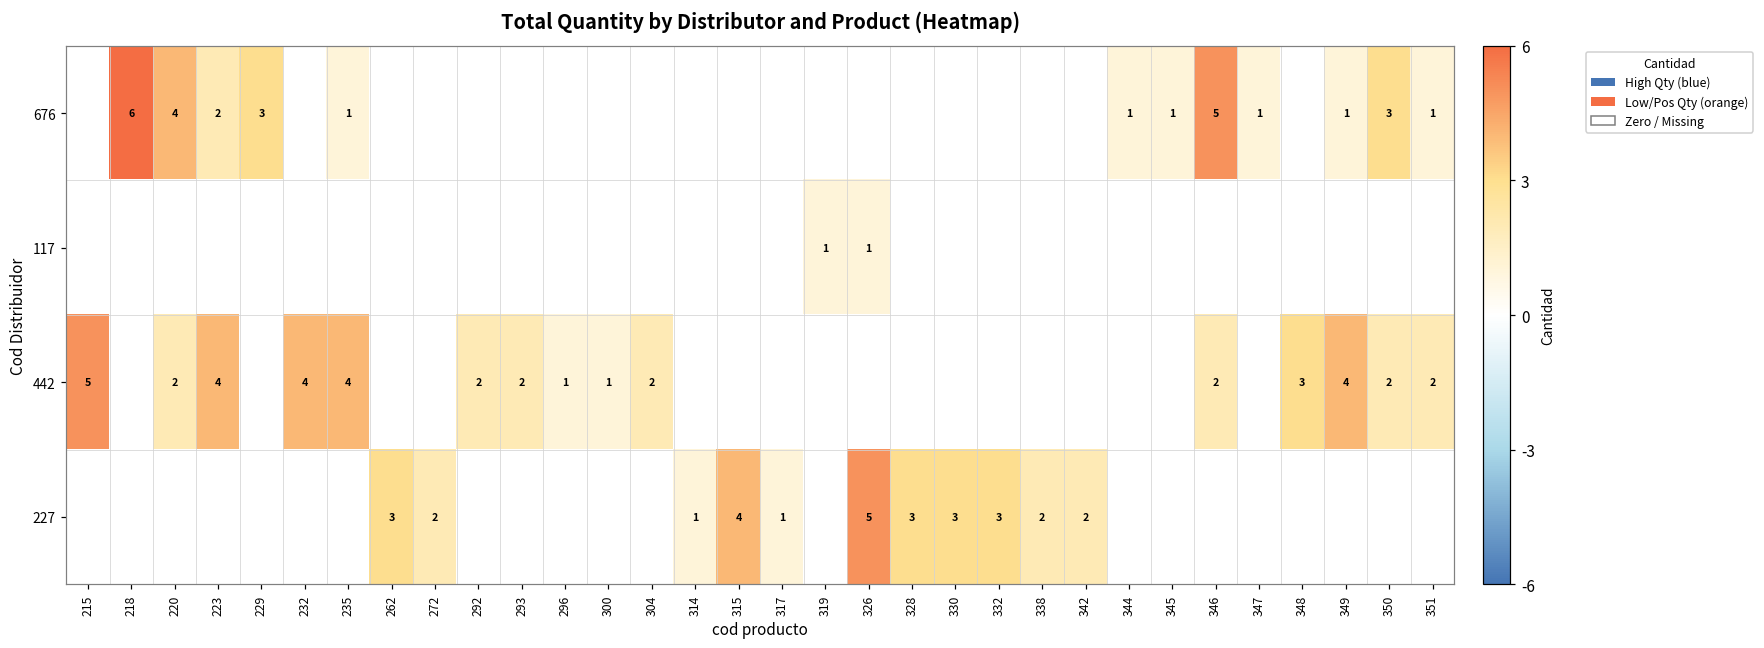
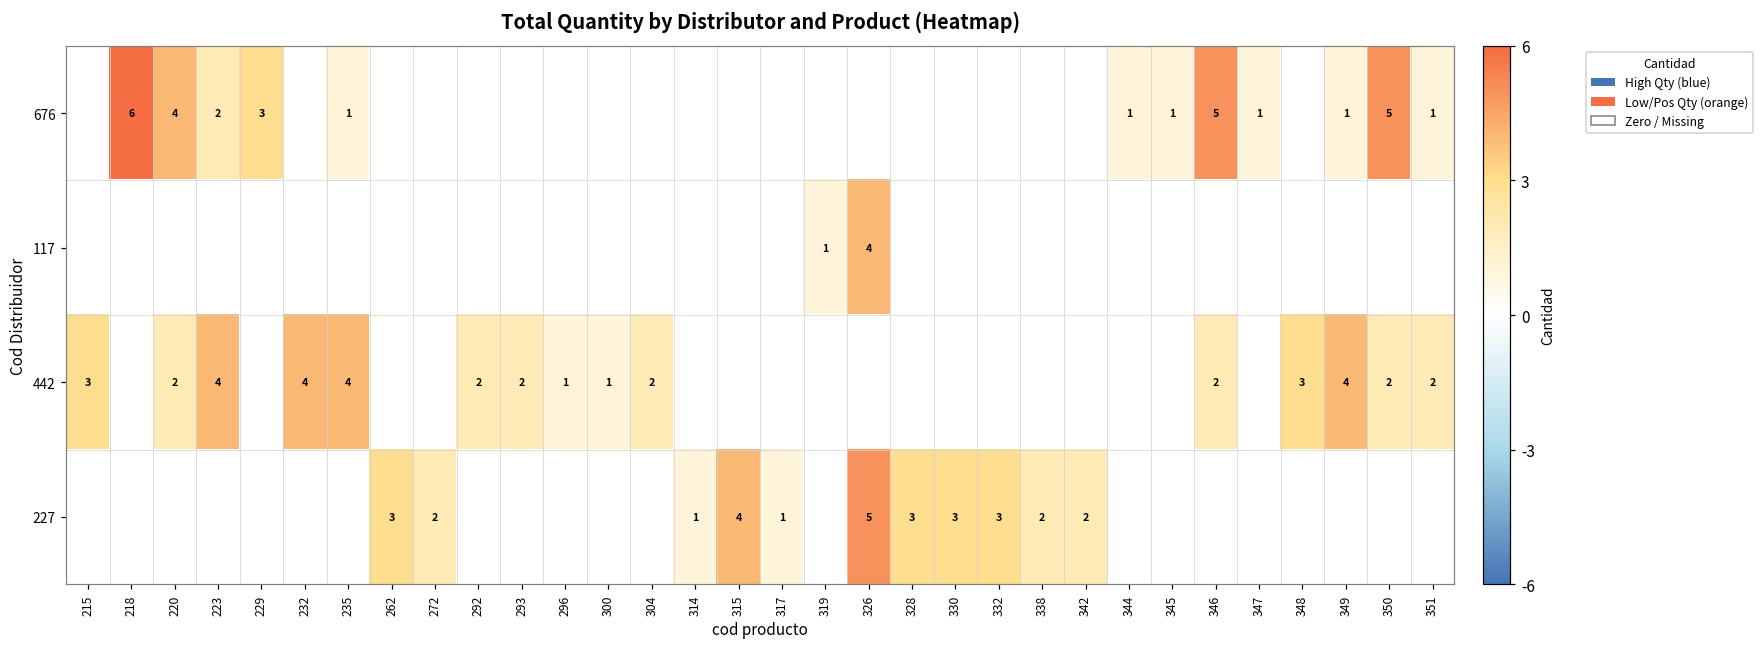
676, 350: 3 -> 5
117, 326: 1 -> 4
442, 215: 5 -> 3
